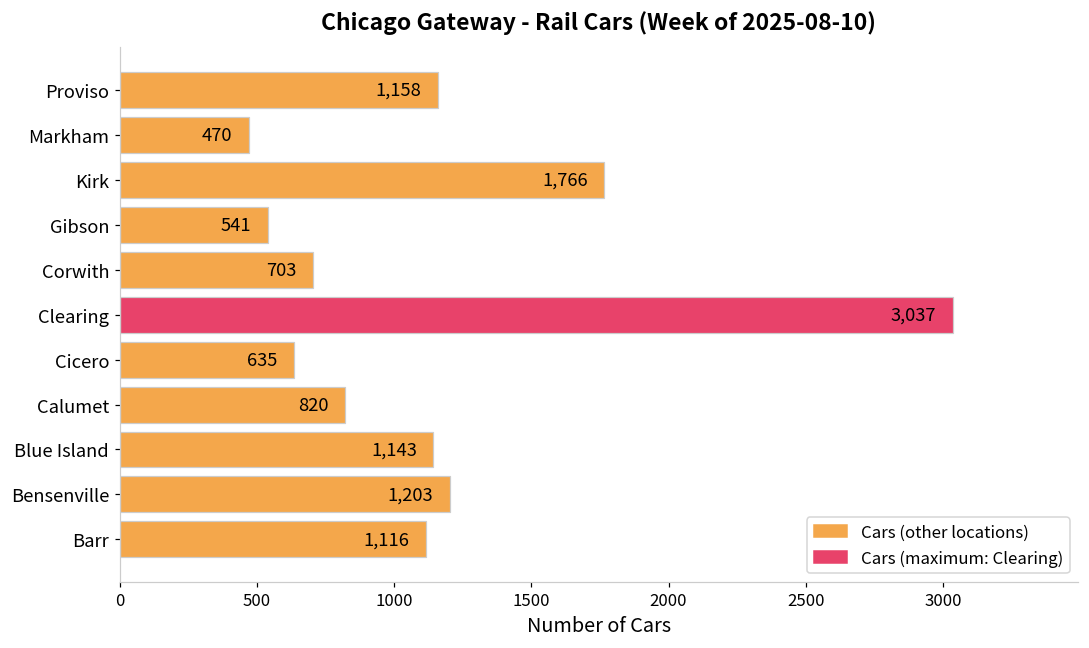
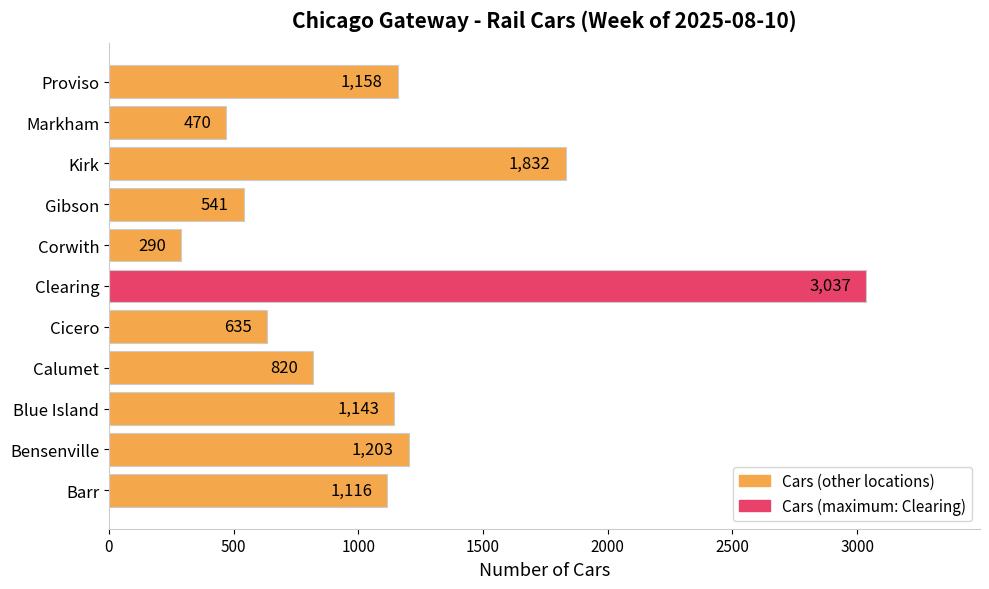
Kirk: 1,766 -> 1,832
Corwith: 703 -> 290
